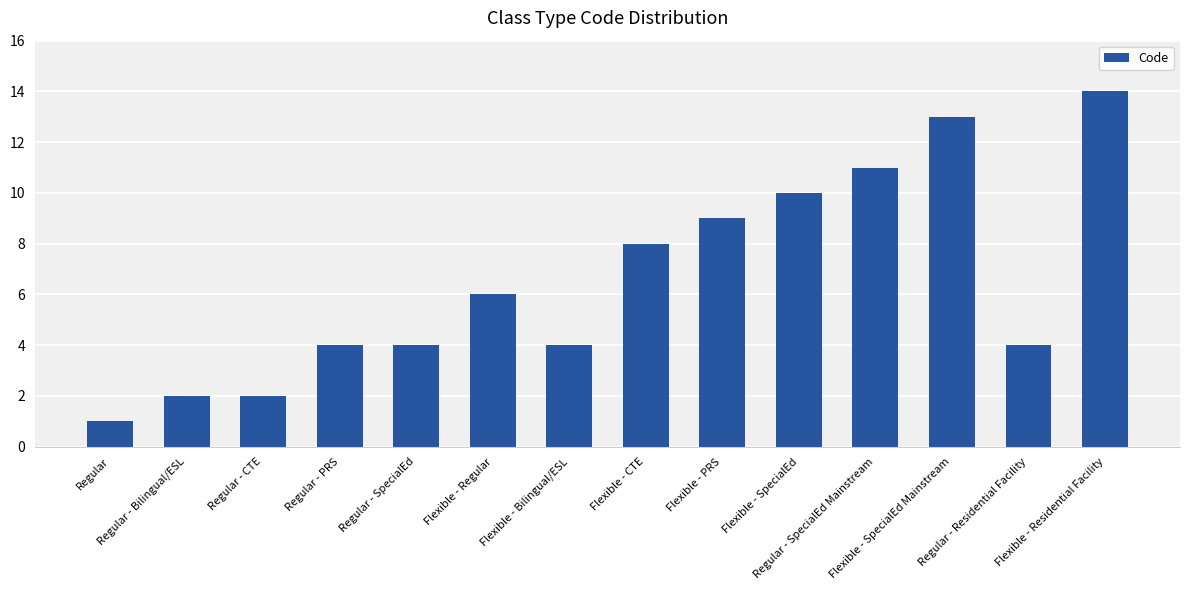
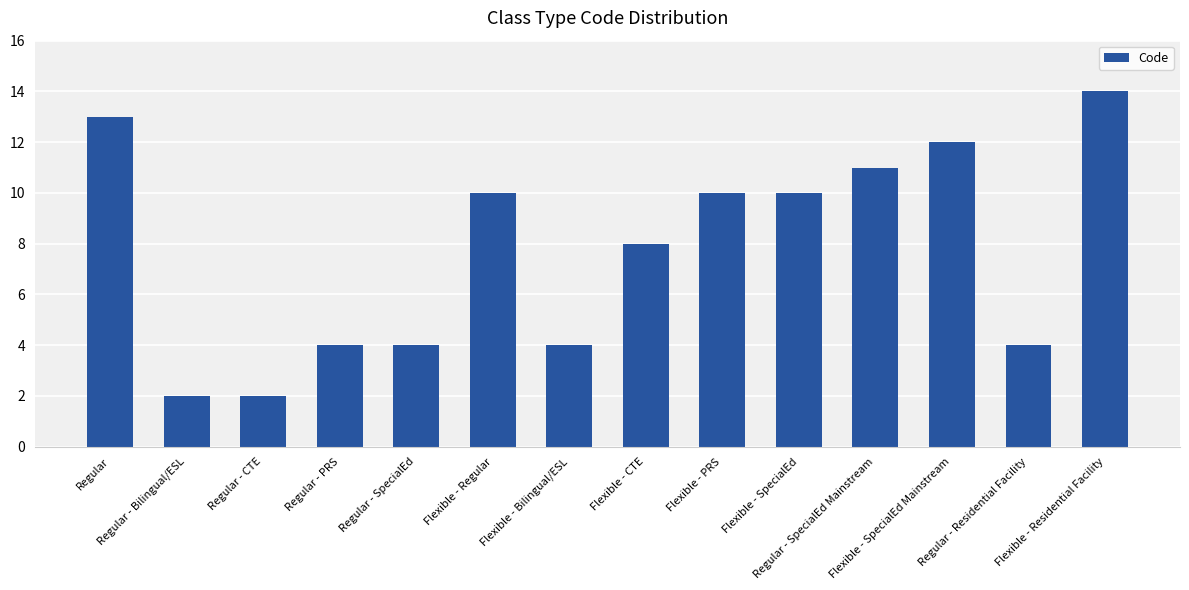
Regular: 1 -> 13
Flexible - Regular: 6 -> 10
Flexible - PRS: 9 -> 10
Flexible - SpecialEd Mainstream: 13 -> 12
